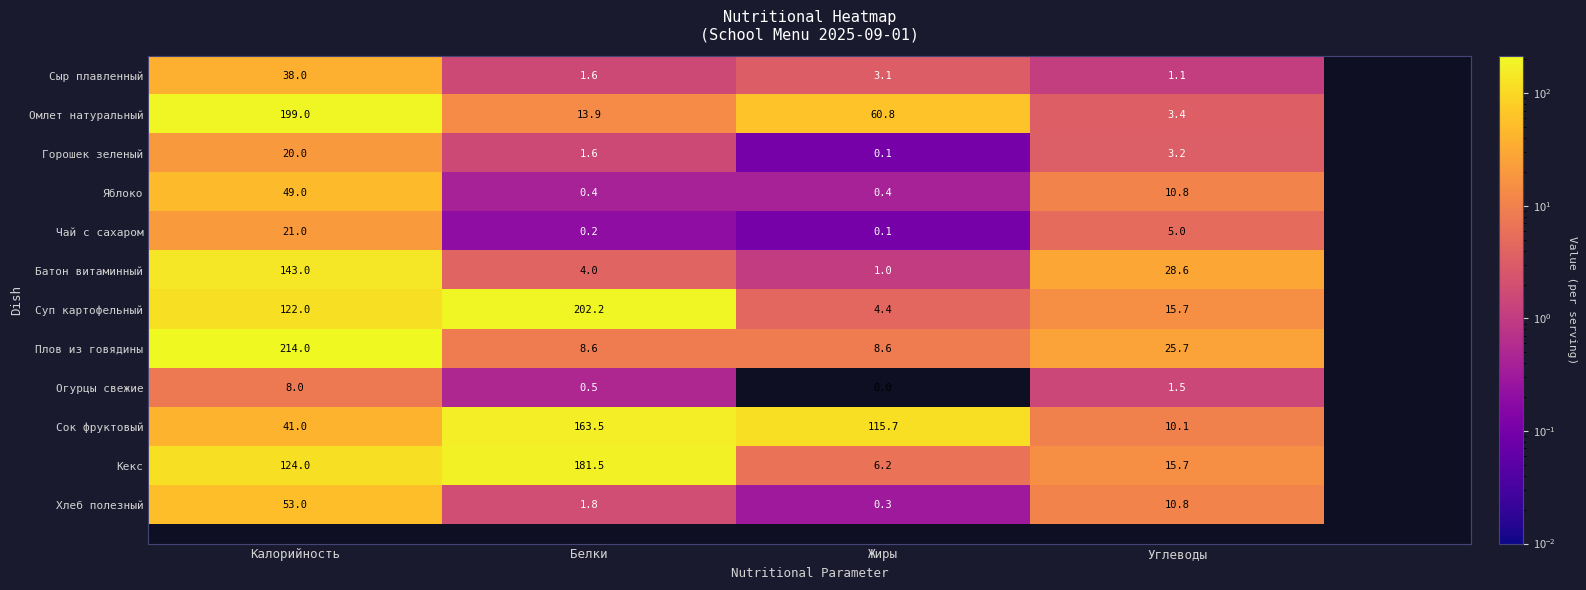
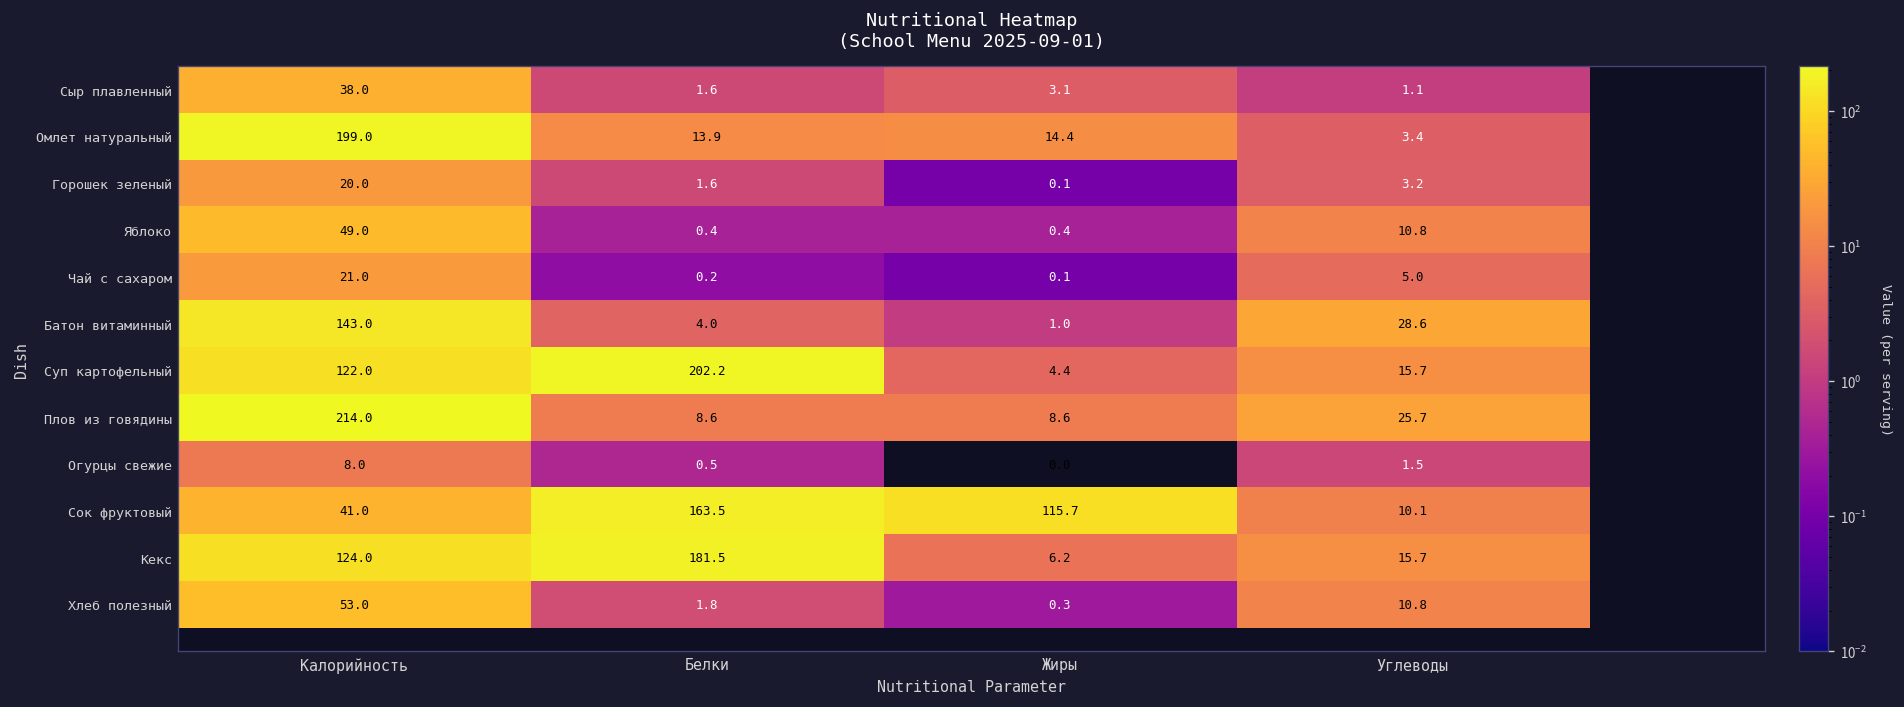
Омлет натуральный, Жиры: 60.8 -> 14.4
